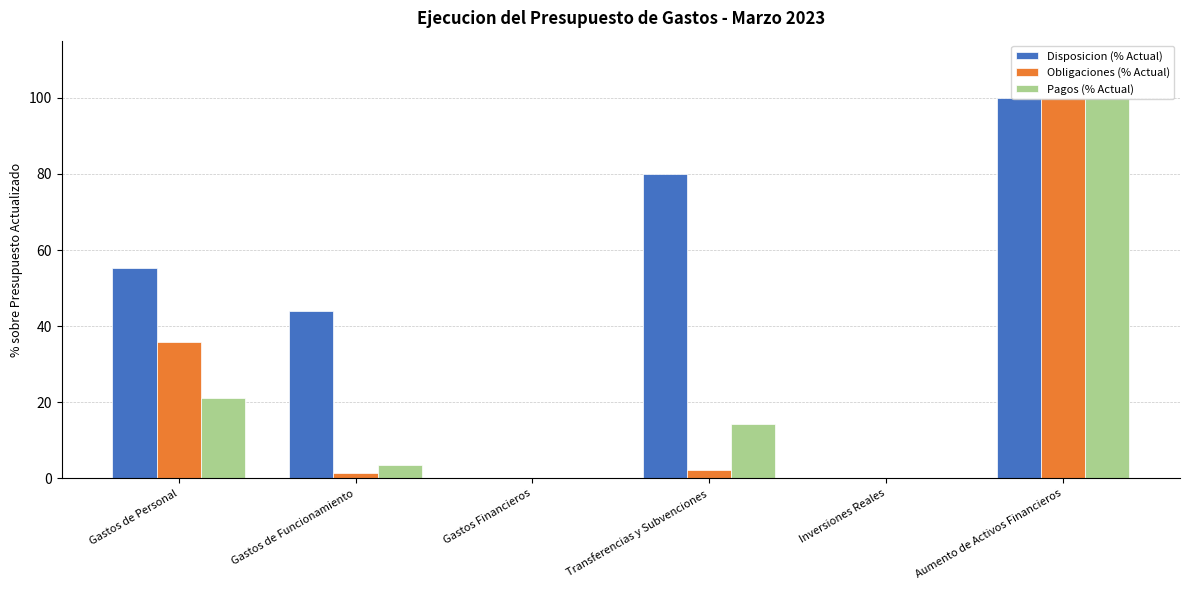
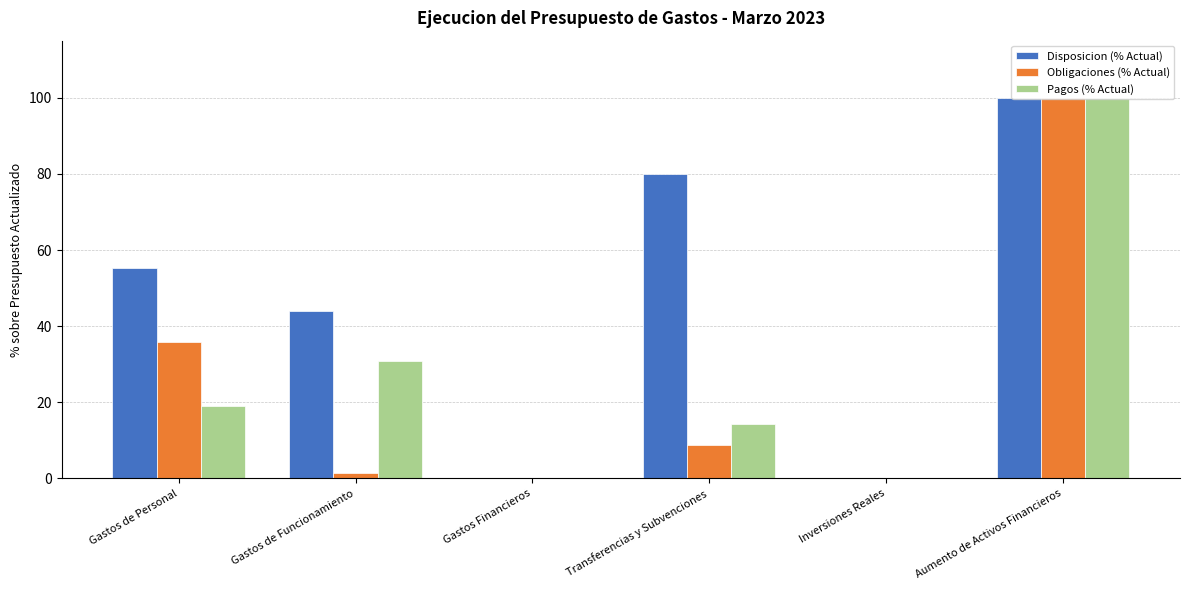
Pagos (% Actual), Gastos de Personal: 21 -> 19
Pagos (% Actual), Gastos de Funcionamiento: 4 -> 31
Obligaciones (% Actual), Transferencias y Subvenciones: 2 -> 9
